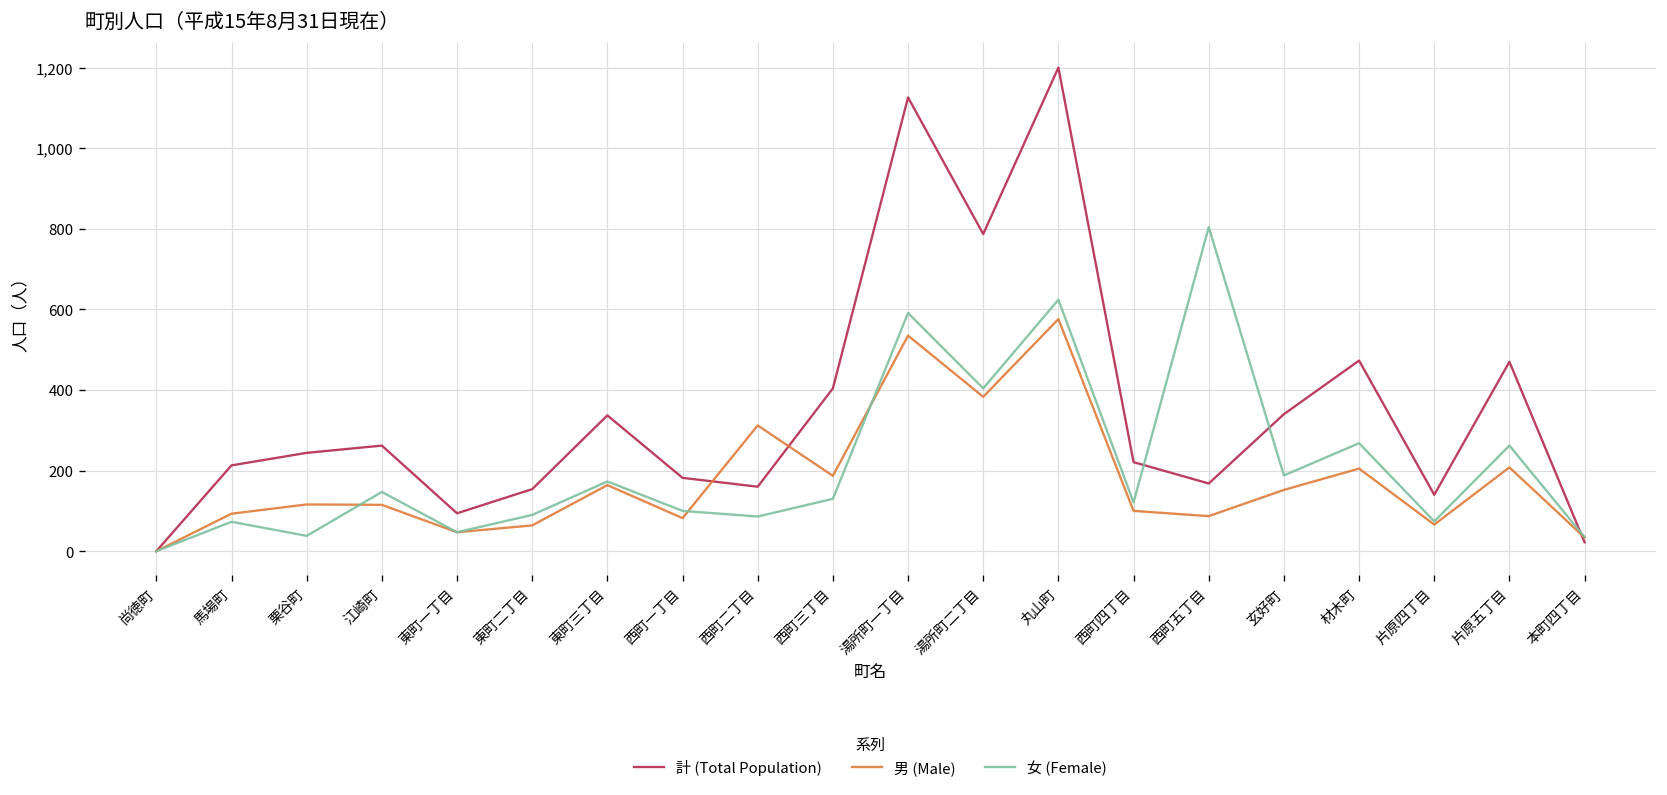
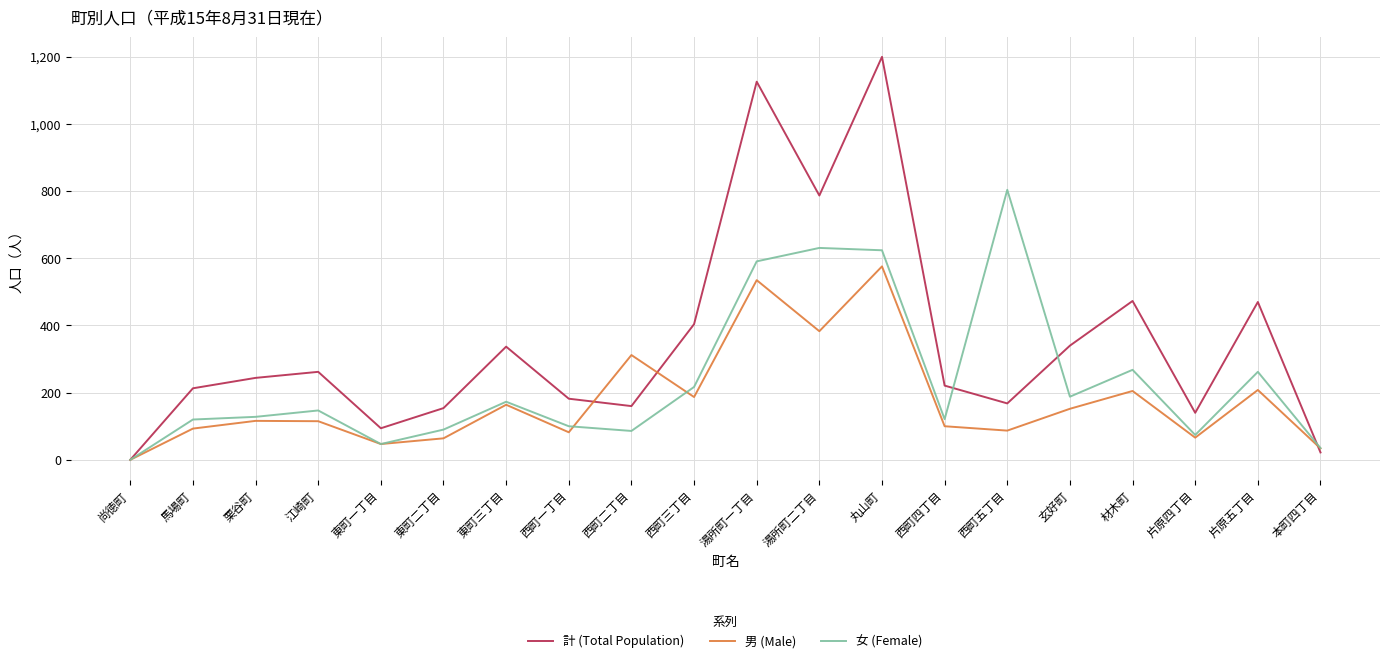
女 (Female), 馬場町: 70 -> 120
女 (Female), 栗谷町: 40 -> 130
女 (Female), 西町三丁目: 130 -> 220
女 (Female), 湯所町二丁目: 400 -> 630
